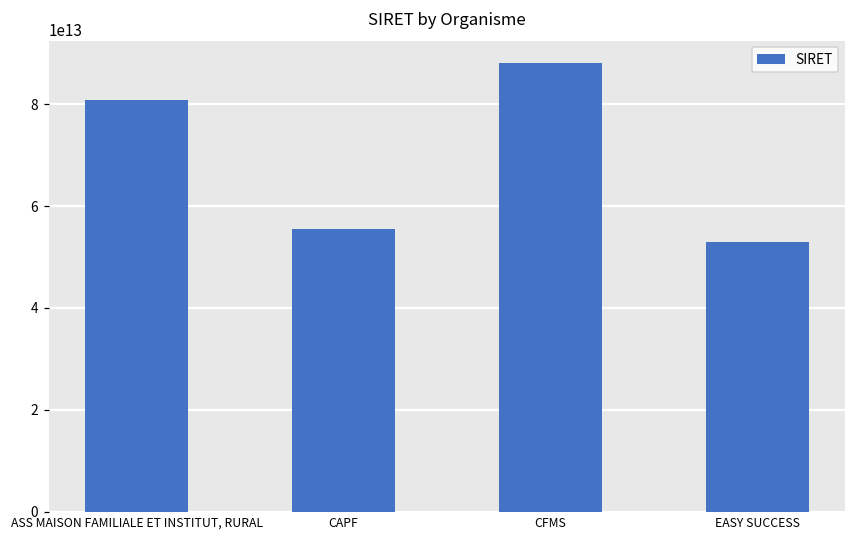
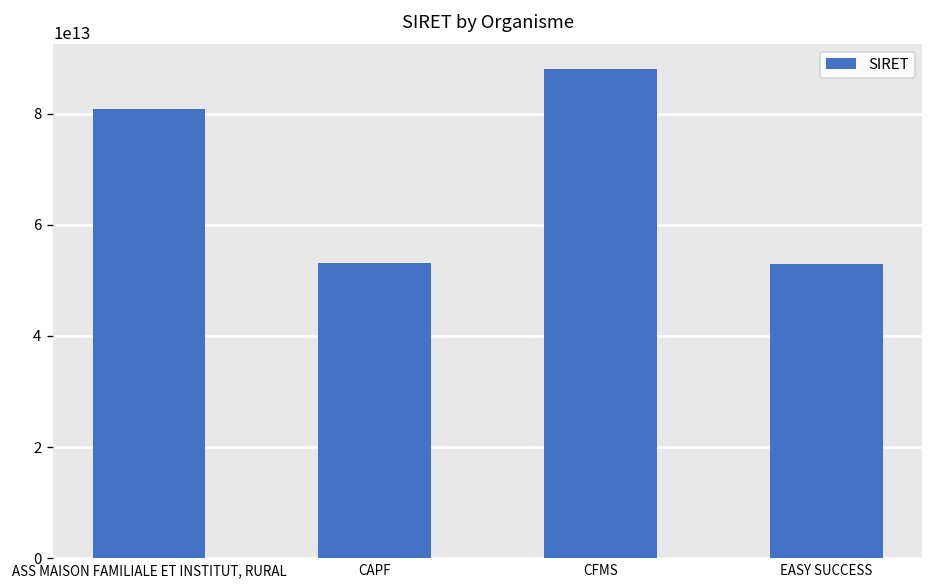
CAPF: 55000000000000 -> 53000000000000
